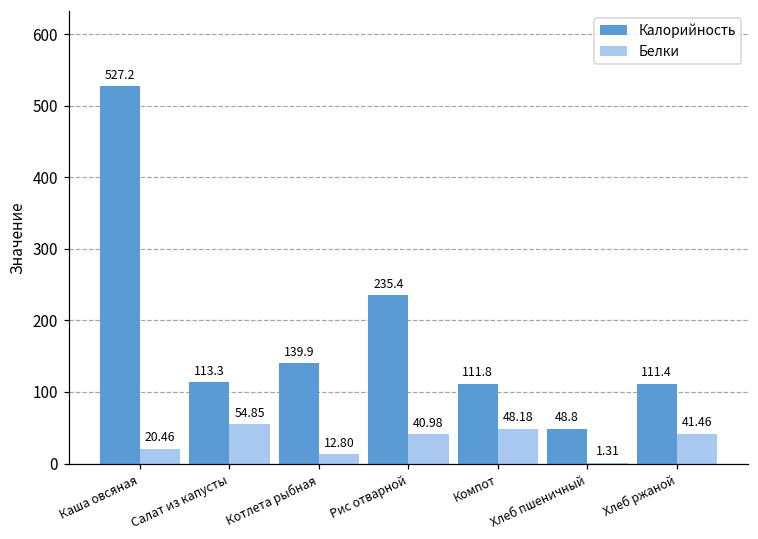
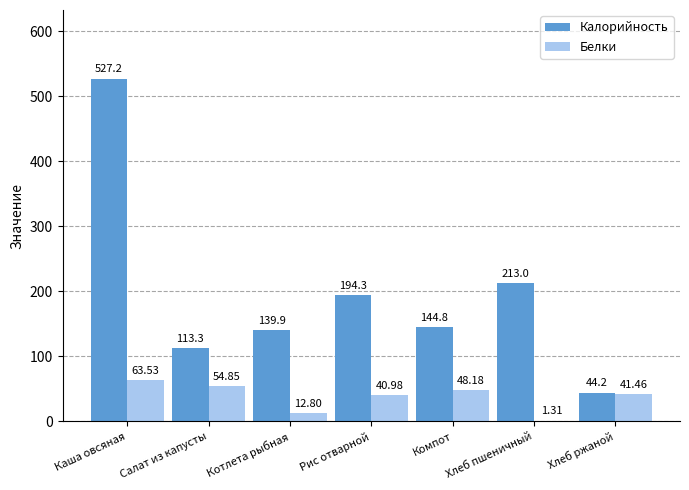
Белки, Каша овсяная: 20.46 -> 63.53
Калорийность, Рис отварной: 235.4 -> 194.3
Калорийность, Компот: 111.8 -> 144.8
Калорийность, Хлеб пшеничный: 48.8 -> 213.0
Калорийность, Хлеб ржаной: 111.4 -> 44.2
